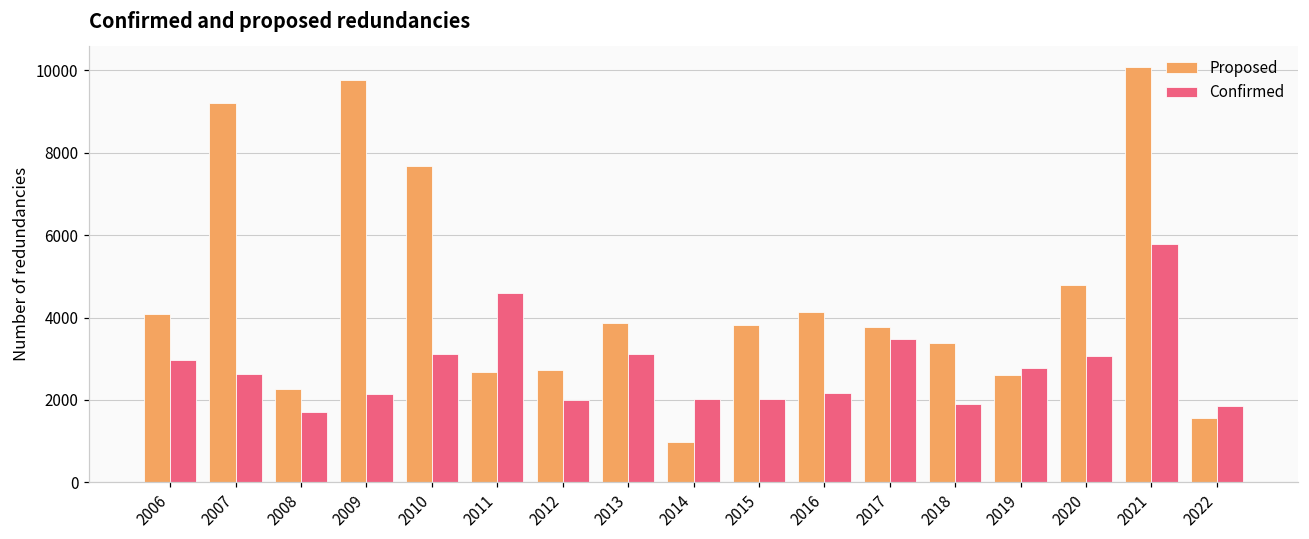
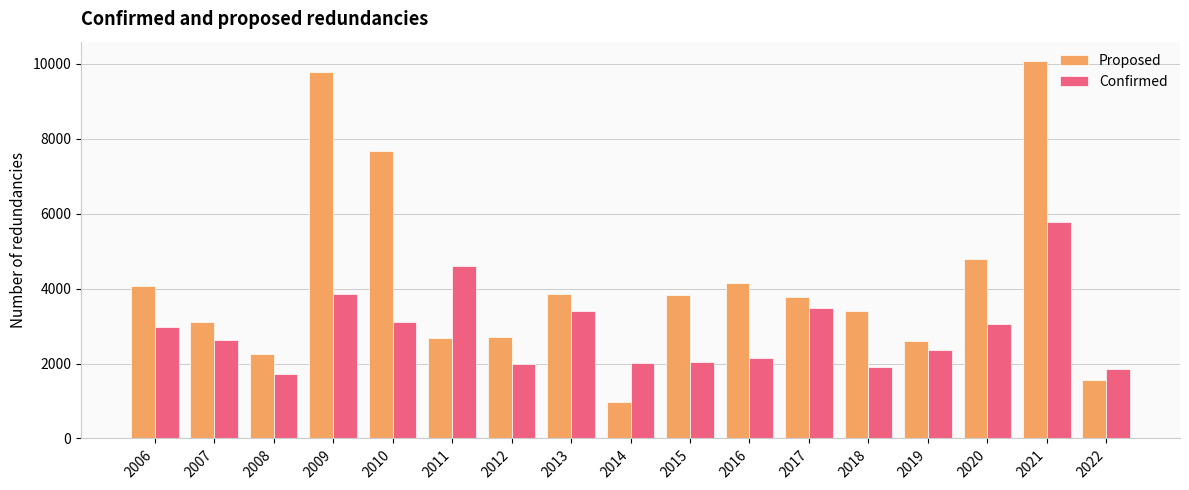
Proposed, 2007: 9200 -> 3100
Confirmed, 2009: 2100 -> 3900
Confirmed, 2013: 3100 -> 3400
Confirmed, 2019: 2800 -> 2400
